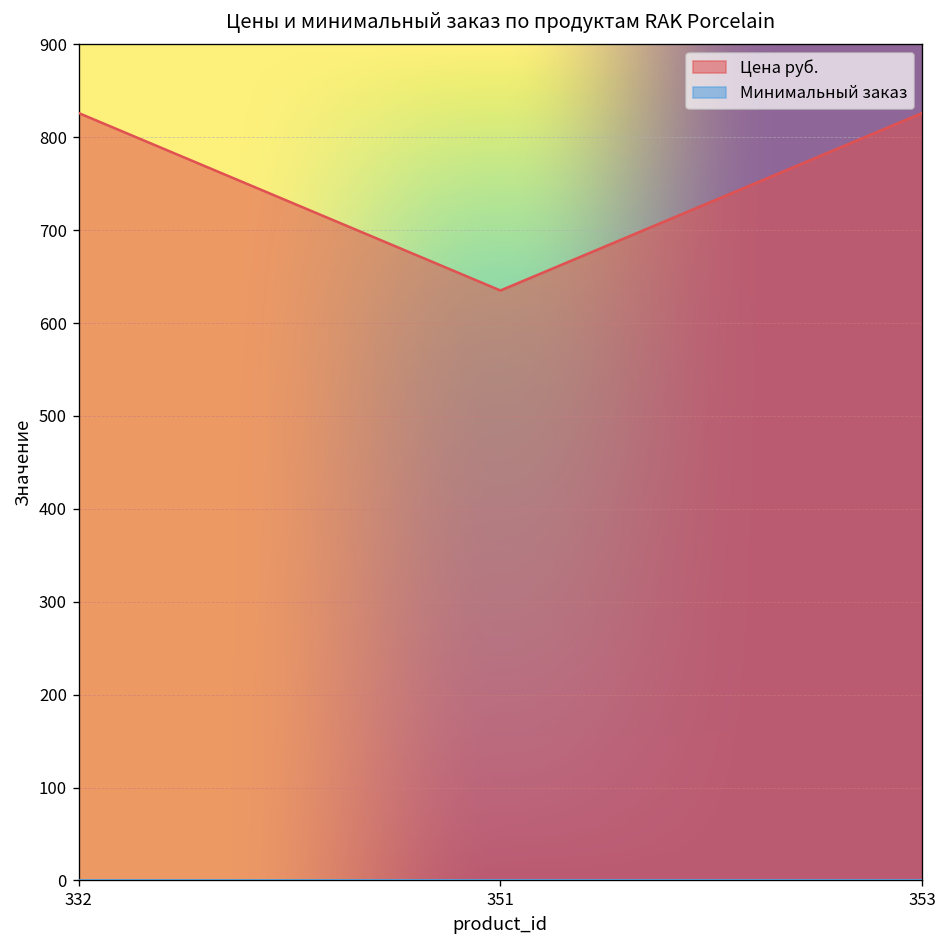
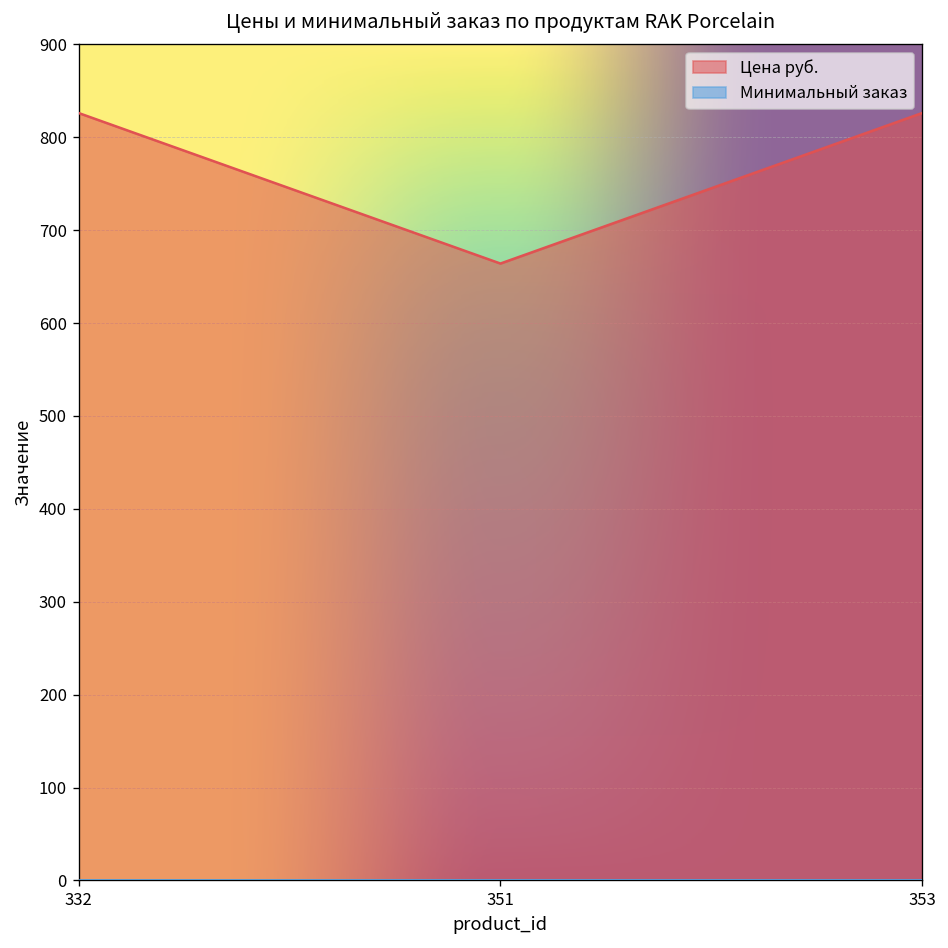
Цена руб., 351: 640 -> 660
